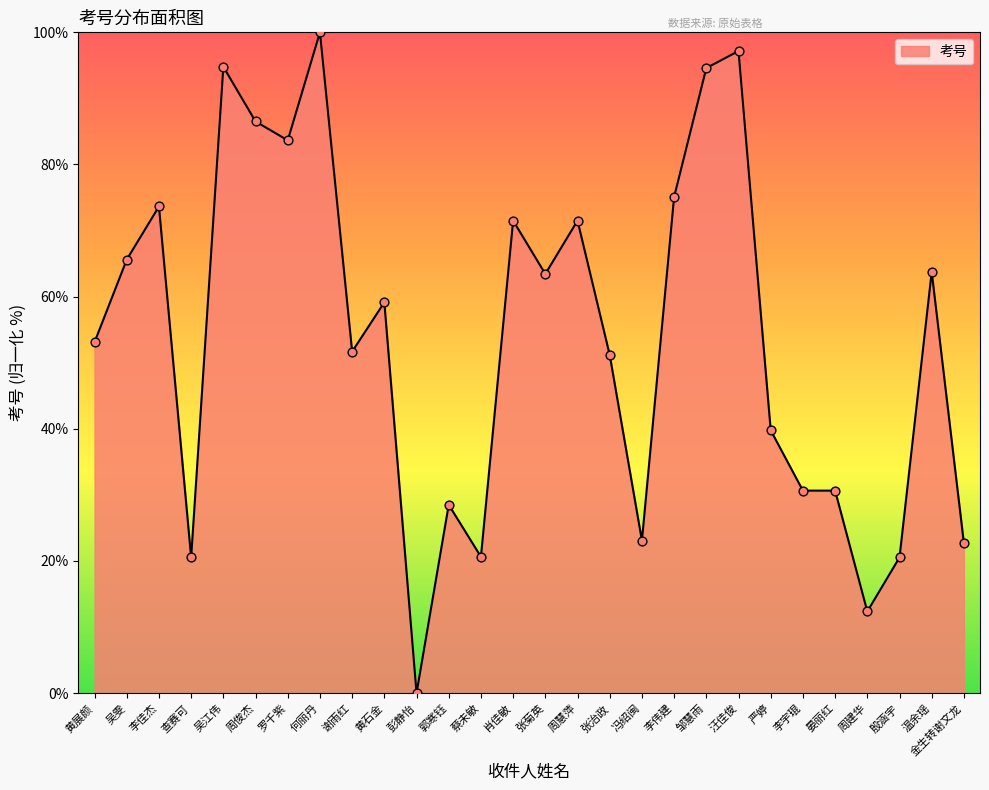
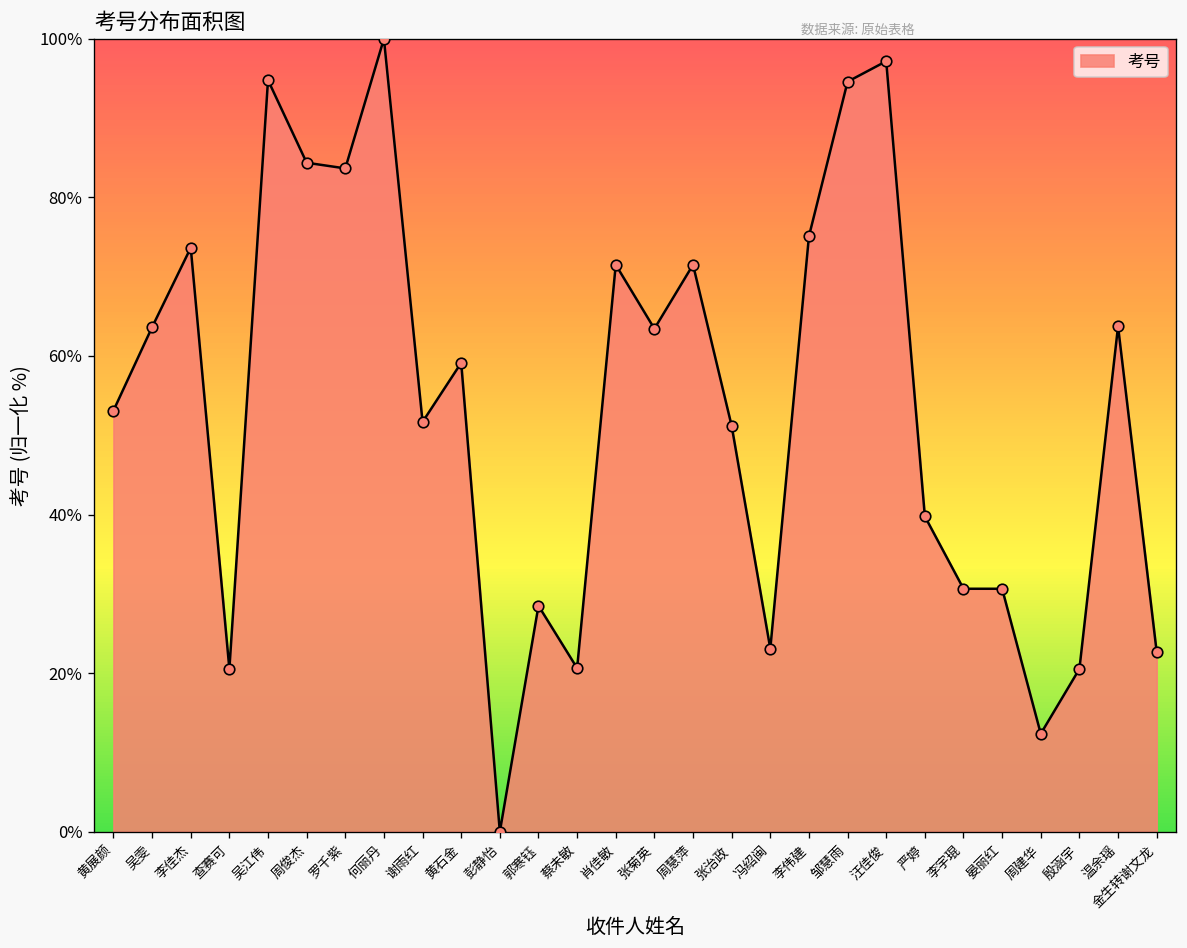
吴雯: 66% -> 64%
周俊杰: 87% -> 84%
